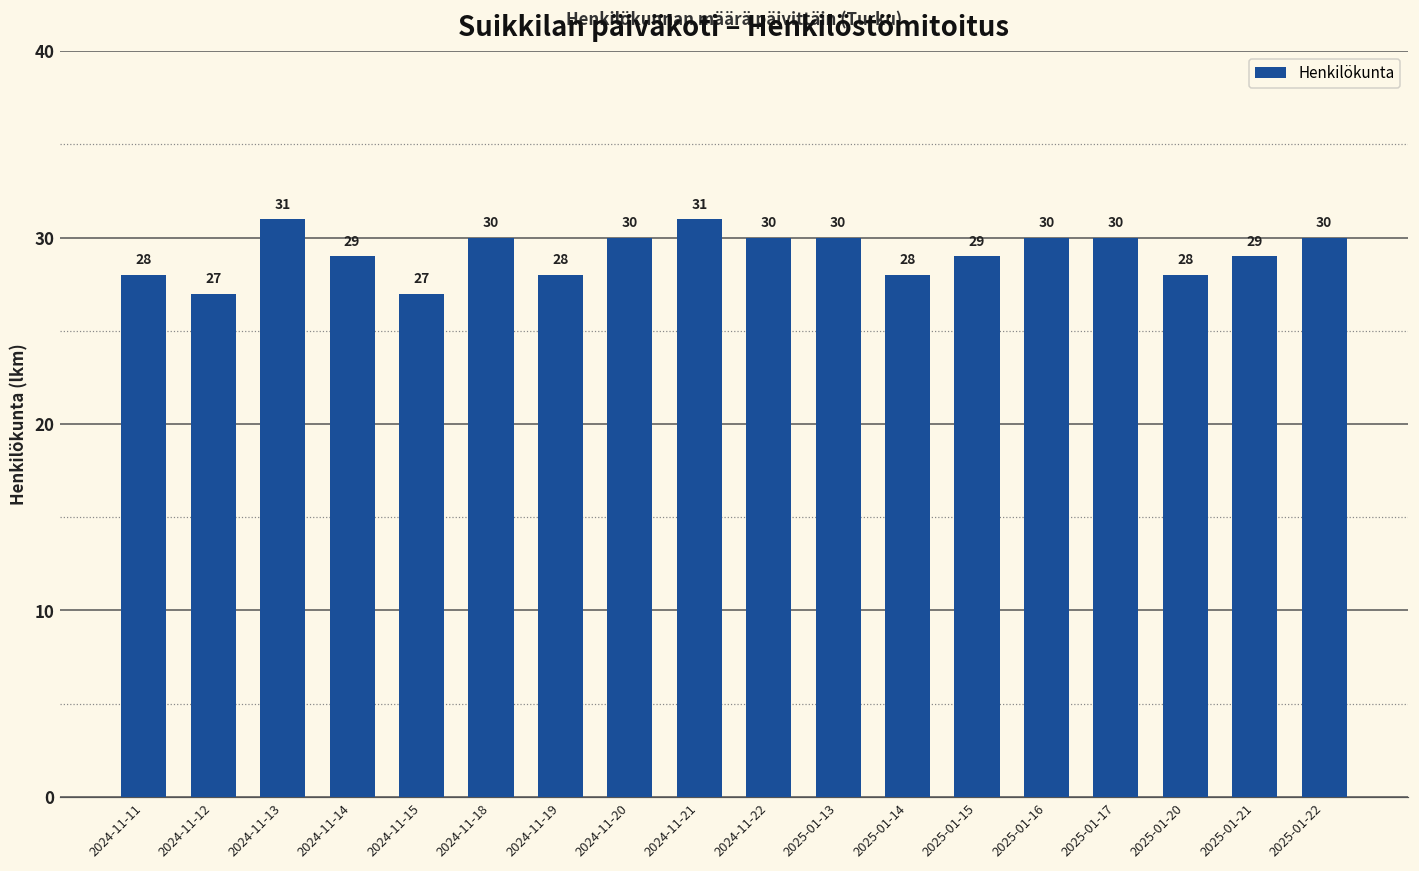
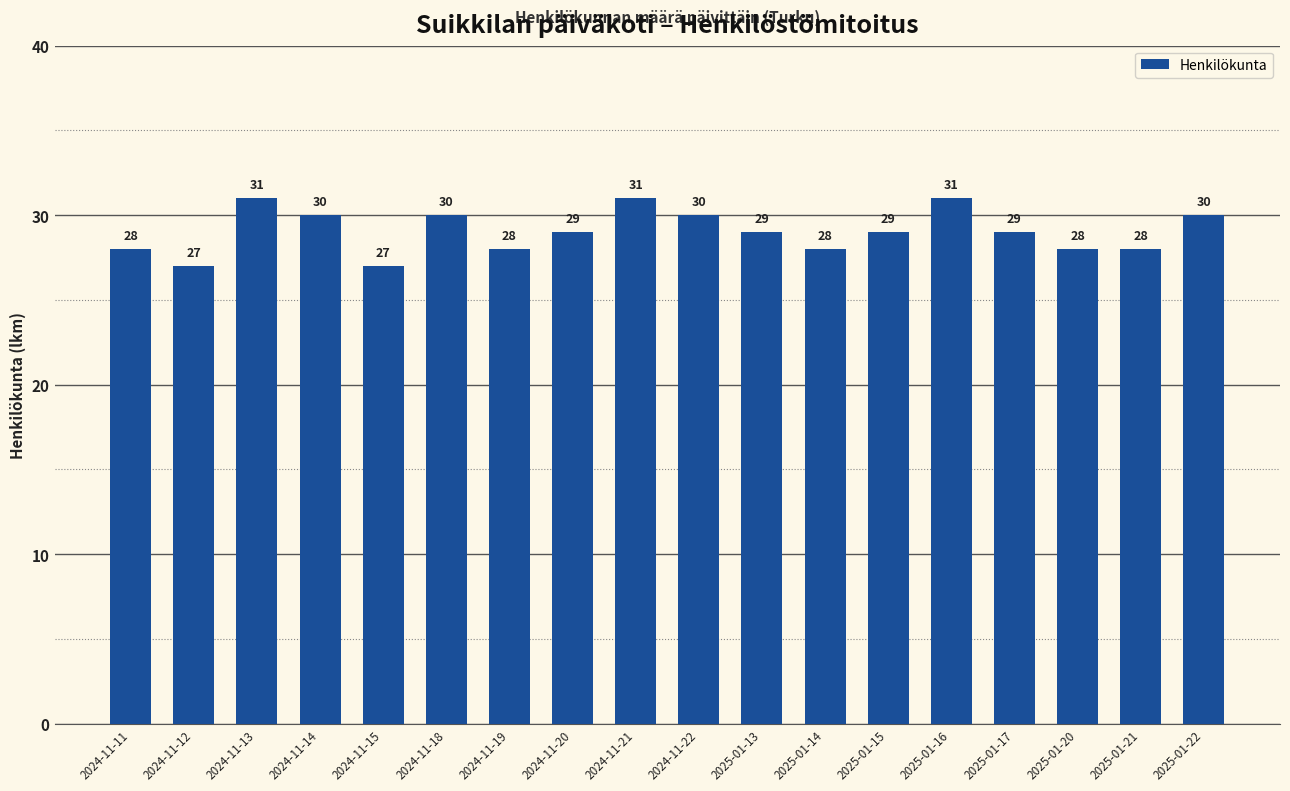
2024-11-14: 29 -> 30
2024-11-20: 30 -> 29
2025-01-13: 30 -> 29
2025-01-16: 30 -> 31
2025-01-17: 30 -> 29
2025-01-21: 29 -> 28
